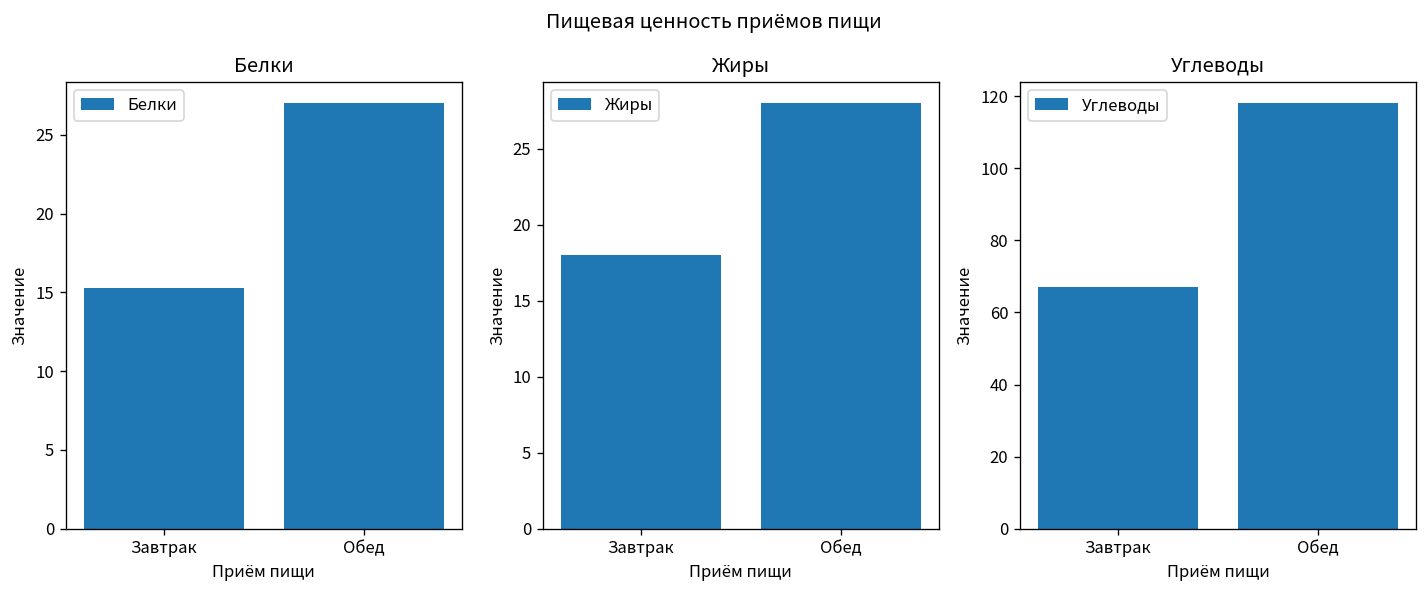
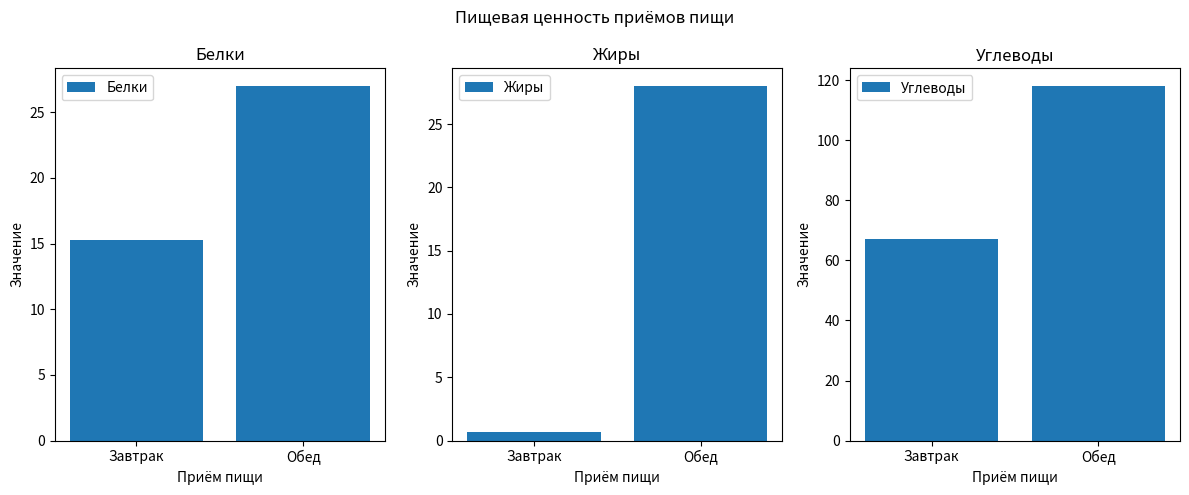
Жиры, Завтрак: 18.0 -> 0.7
